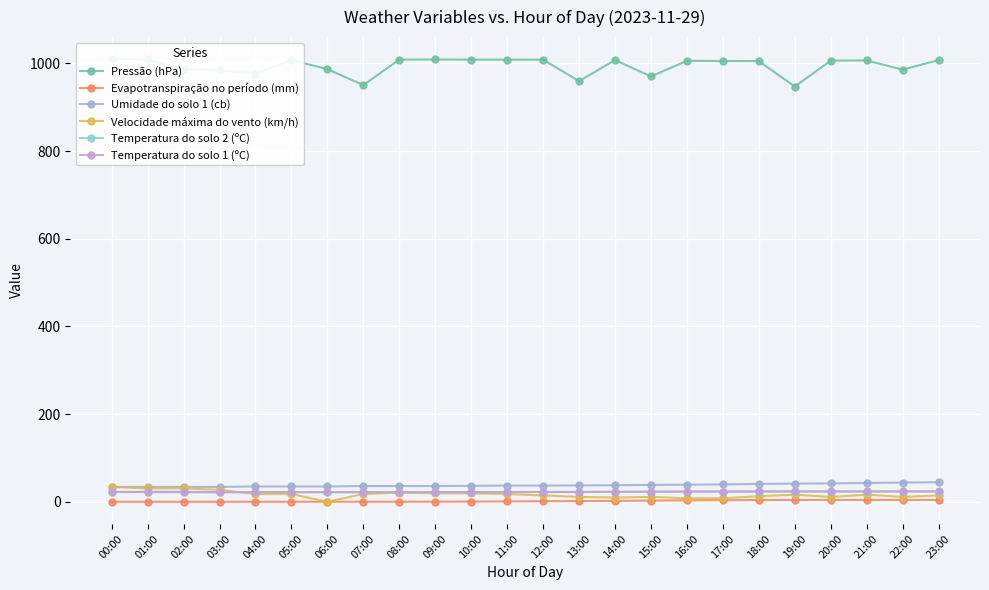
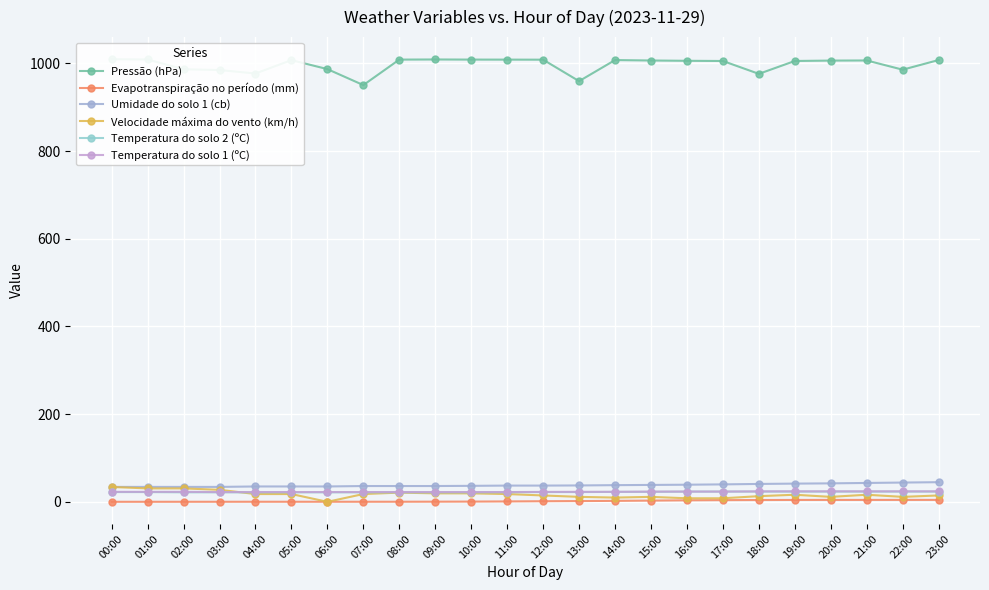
Pressão (hPa), 15:00: 970 -> 1010
Pressão (hPa), 18:00: 1010 -> 980
Pressão (hPa), 19:00: 950 -> 1010
